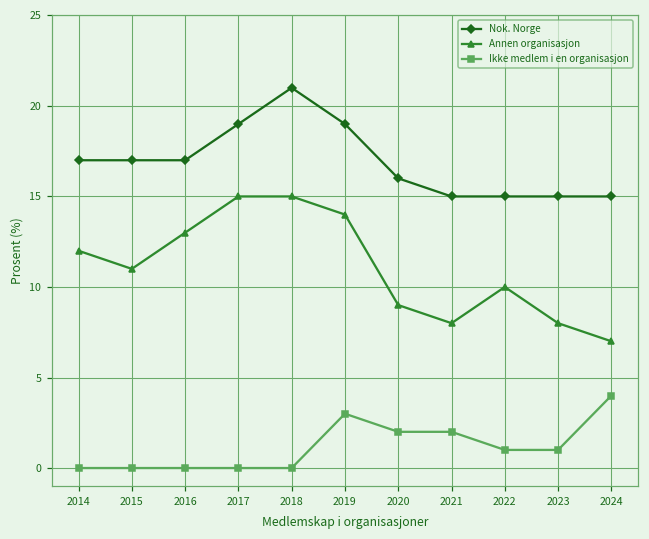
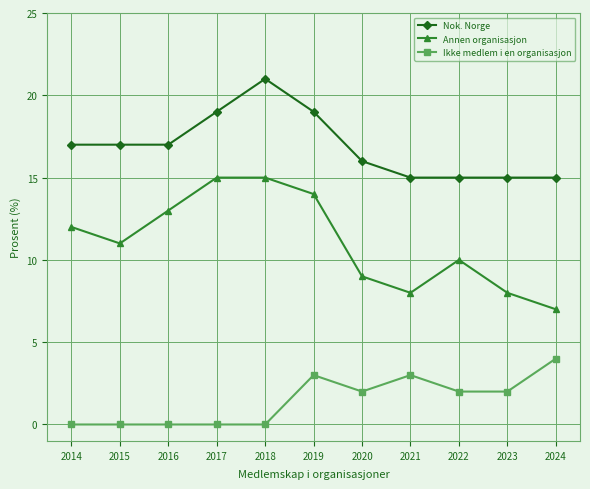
Ikke medlem i en organisasjon, 2021: 2 -> 3
Ikke medlem i en organisasjon, 2022: 1 -> 2
Ikke medlem i en organisasjon, 2023: 1 -> 2
